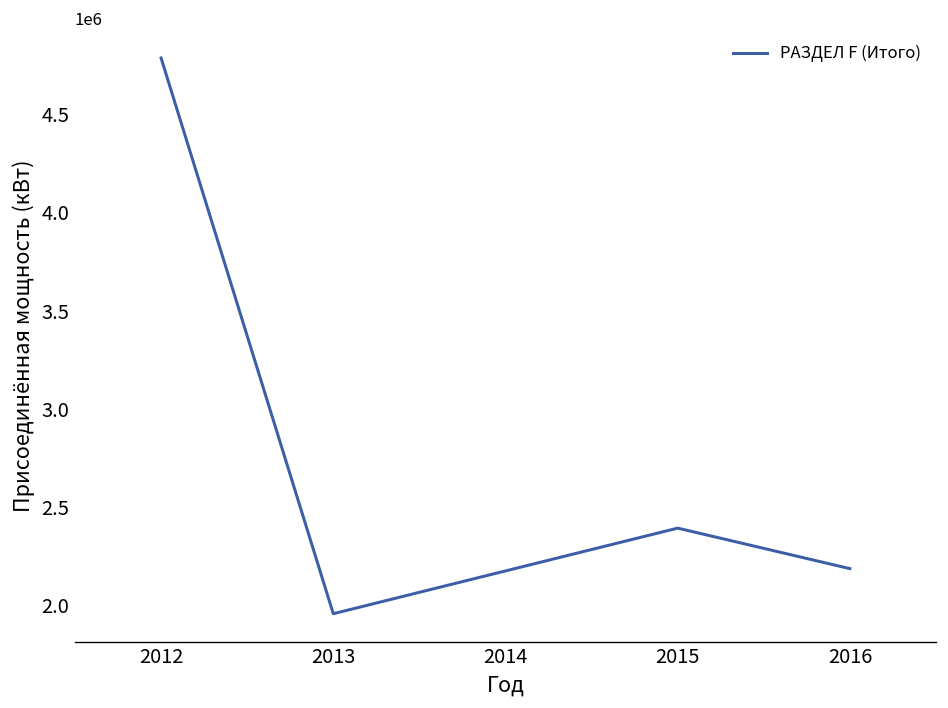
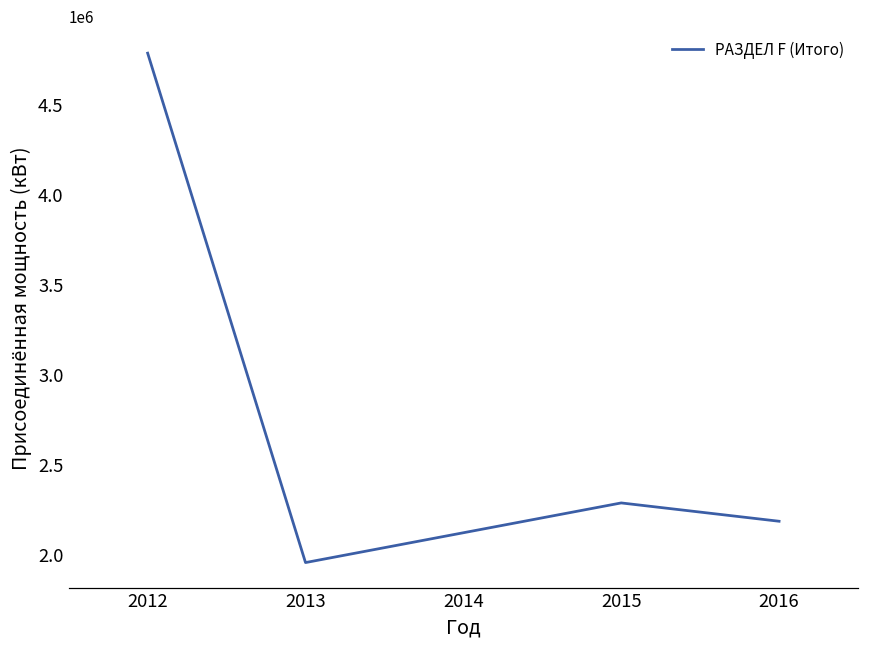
2015: 2390000 -> 2290000
